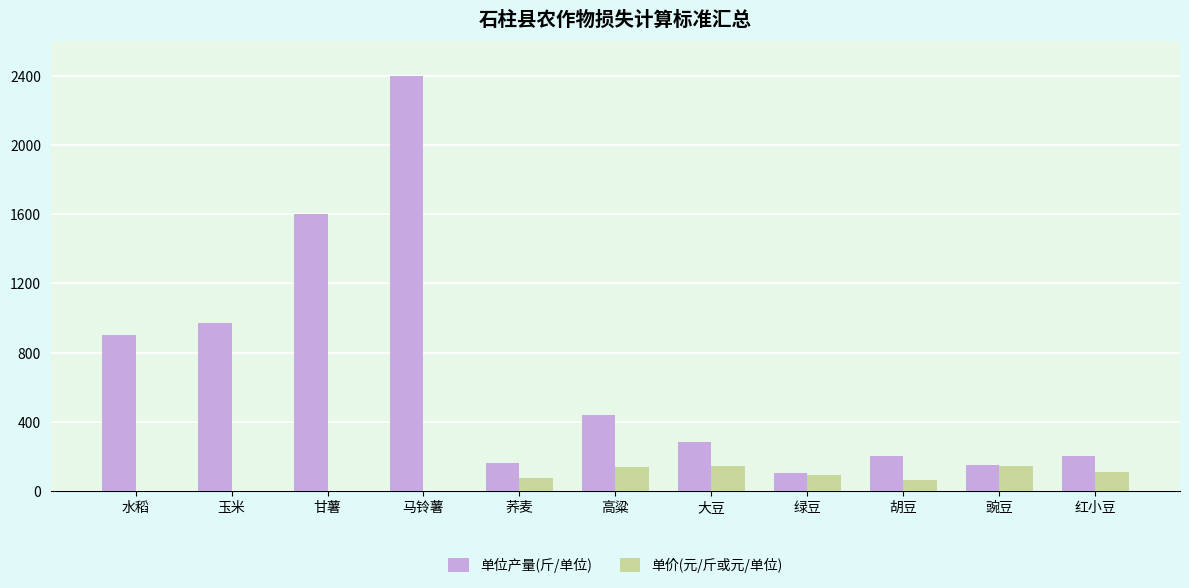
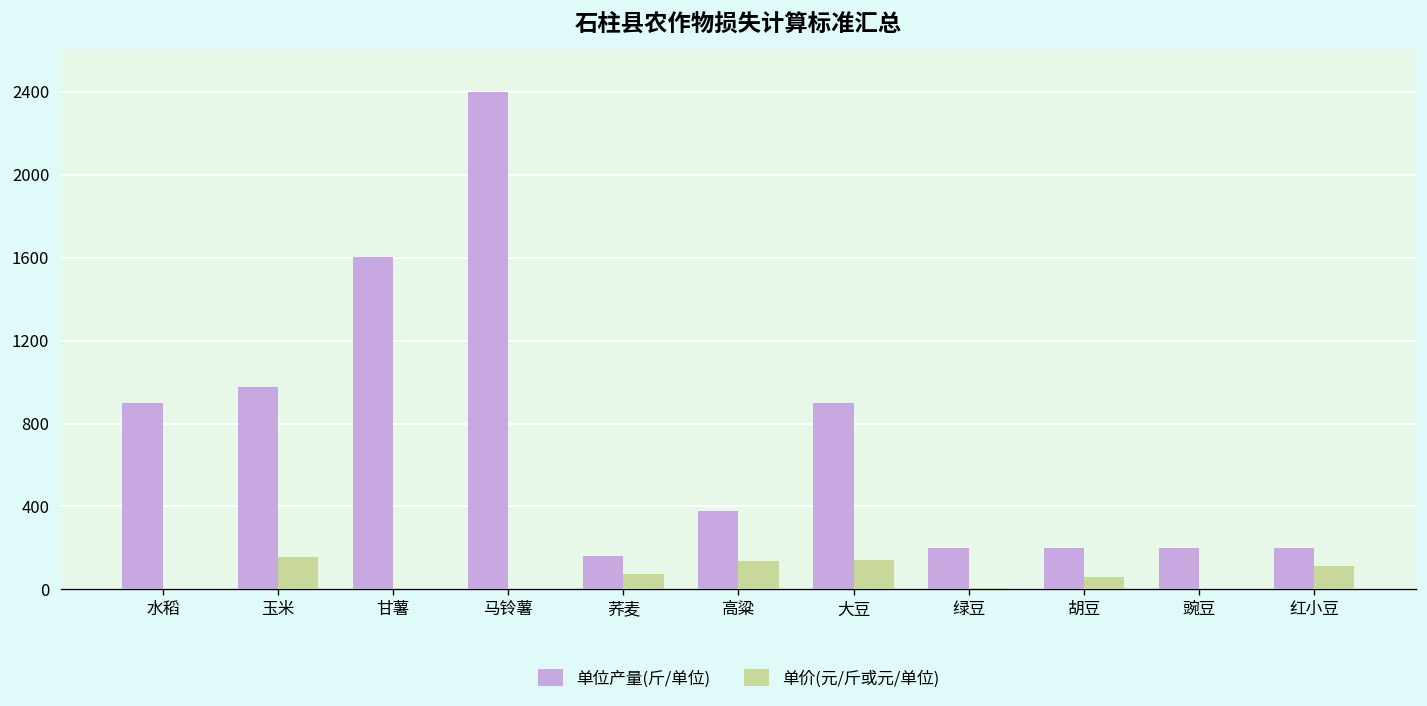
单价(元/斤或元/单位), 玉米: 0 -> 160
单位产量(斤/单位), 高粱: 440 -> 380
单位产量(斤/单位), 大豆: 280 -> 900
单位产量(斤/单位), 绿豆: 110 -> 200
单价(元/斤或元/单位), 绿豆: 90 -> 10
单位产量(斤/单位), 豌豆: 150 -> 200
单价(元/斤或元/单位), 豌豆: 140 -> 0
